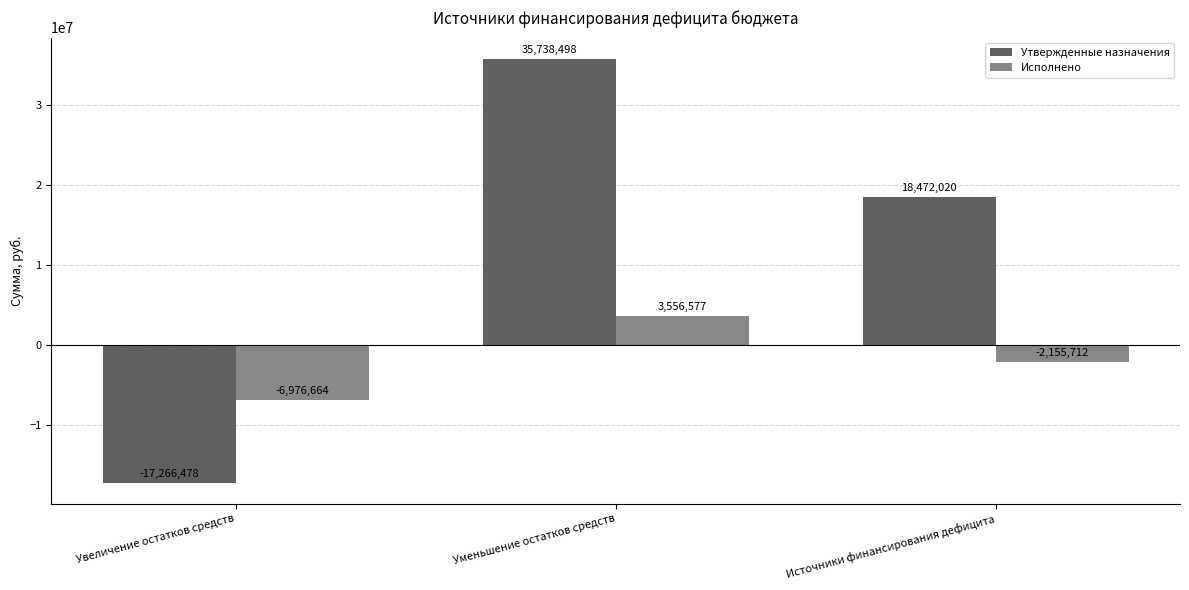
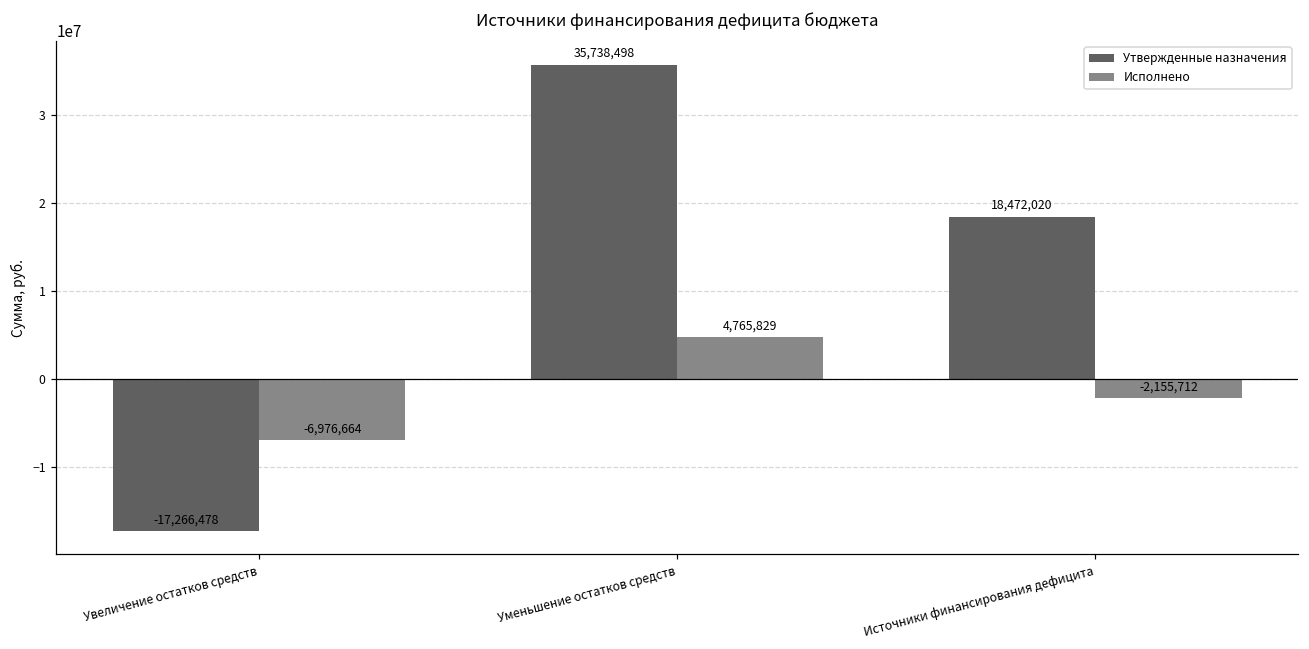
Исполнено, Уменьшение остатков средств: 3,556,577 -> 4,765,829
